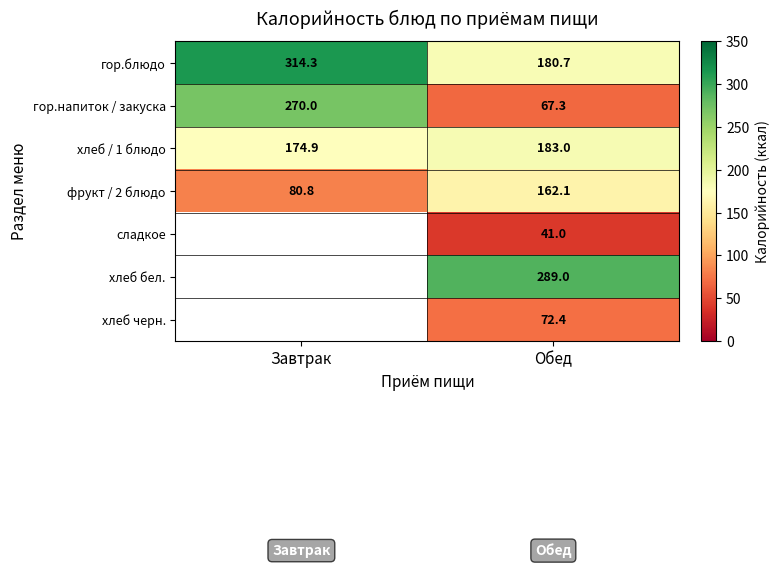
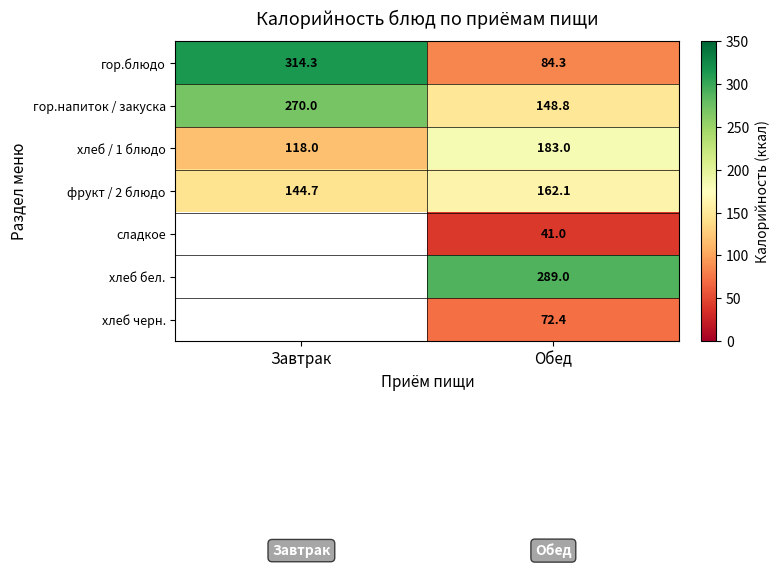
гор.блюдо, Обед: 180.7 -> 84.3
гор.напиток / закуска, Обед: 67.3 -> 148.8
хлеб / 1 блюдо, Завтрак: 174.9 -> 118.0
фрукт / 2 блюдо, Завтрак: 80.8 -> 144.7
